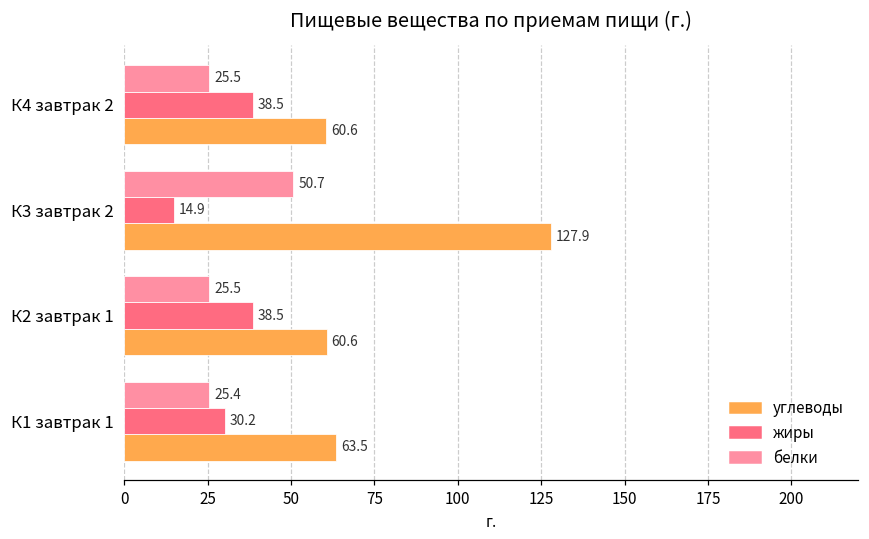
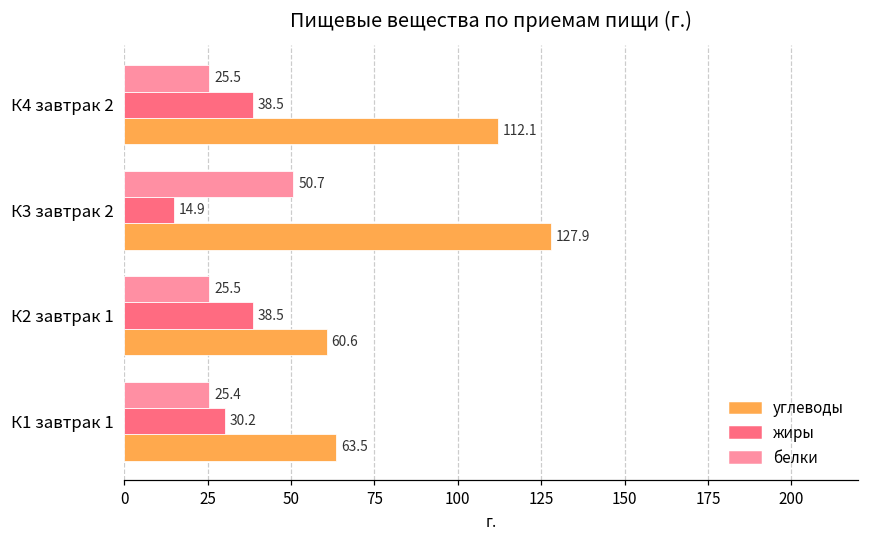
углеводы, К4 завтрак 2: 60.6 -> 112.1
